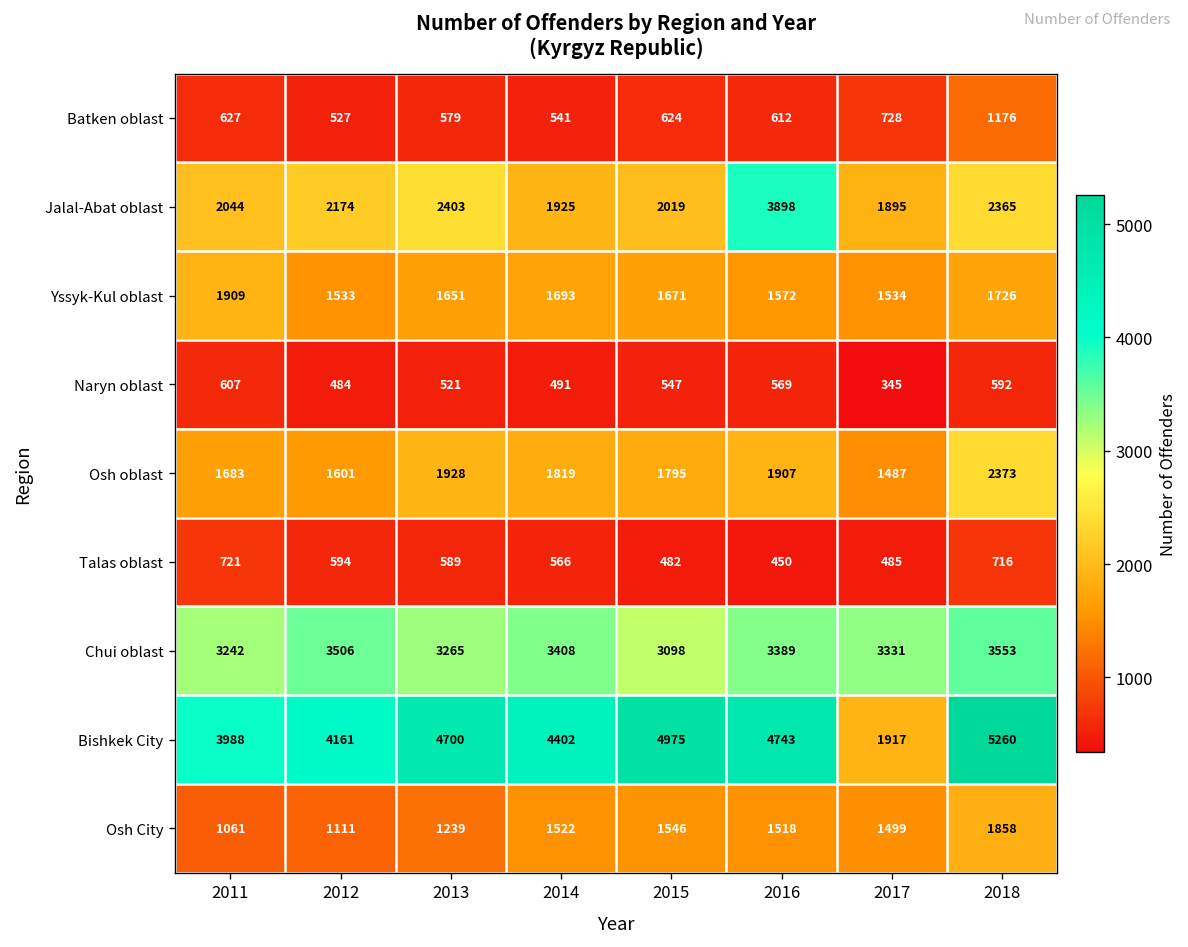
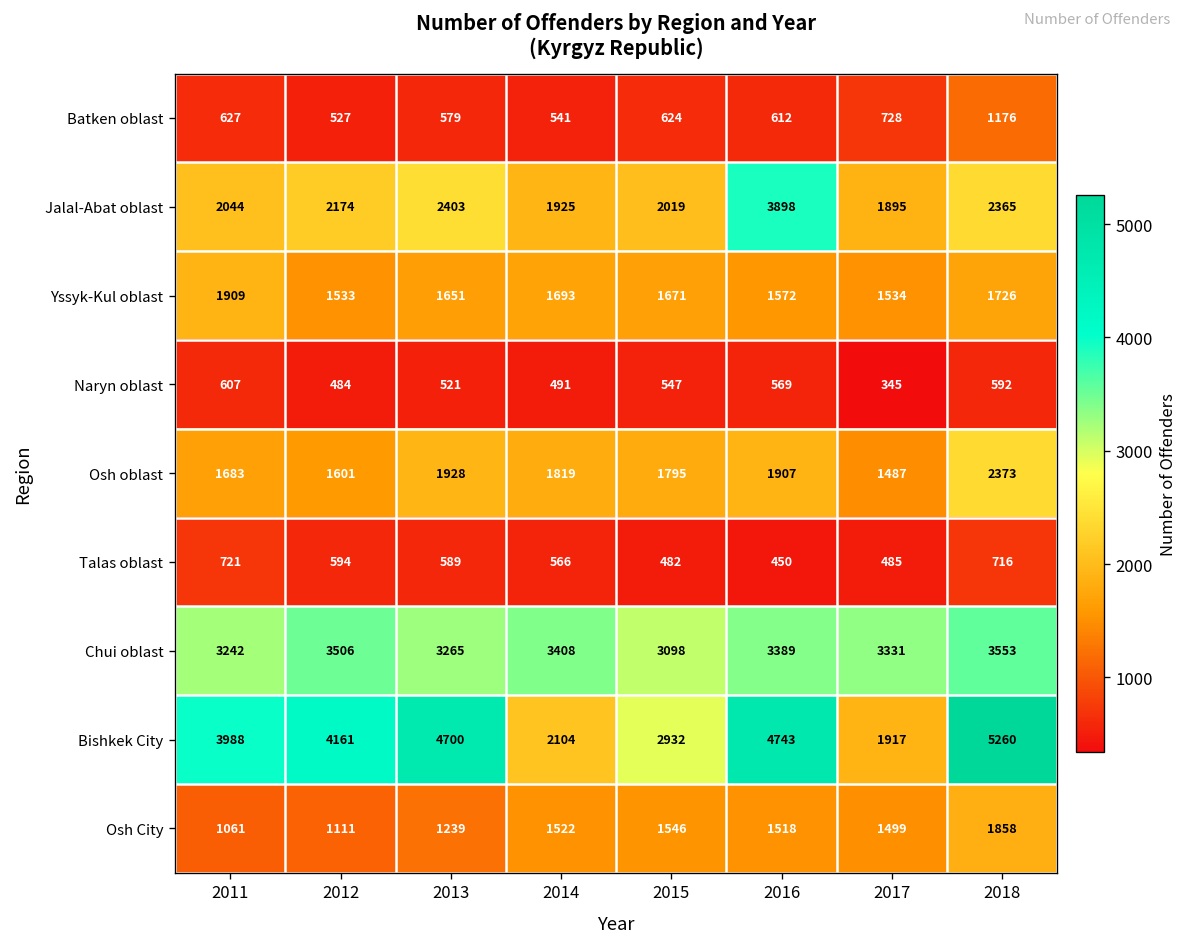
Bishkek City, 2014: 4402 -> 2104
Bishkek City, 2015: 4975 -> 2932
